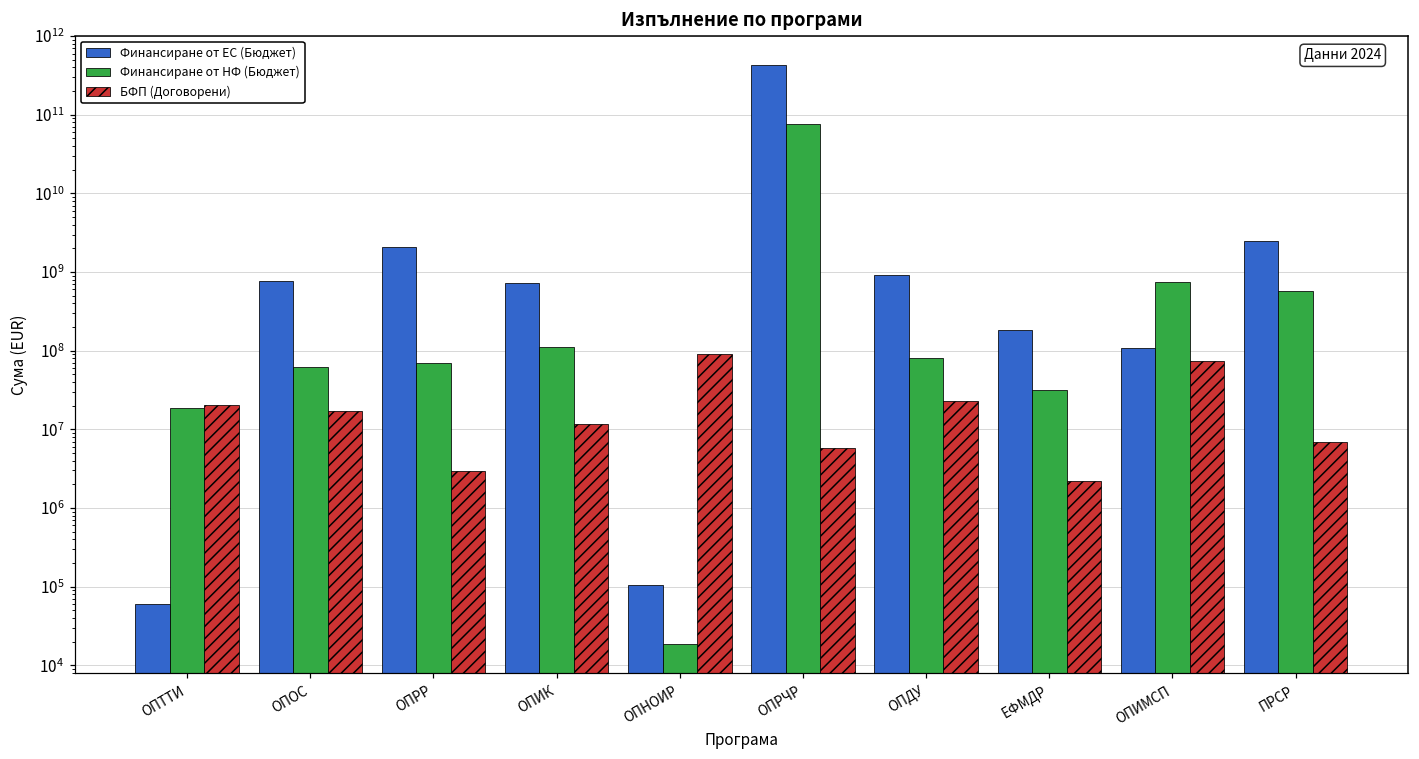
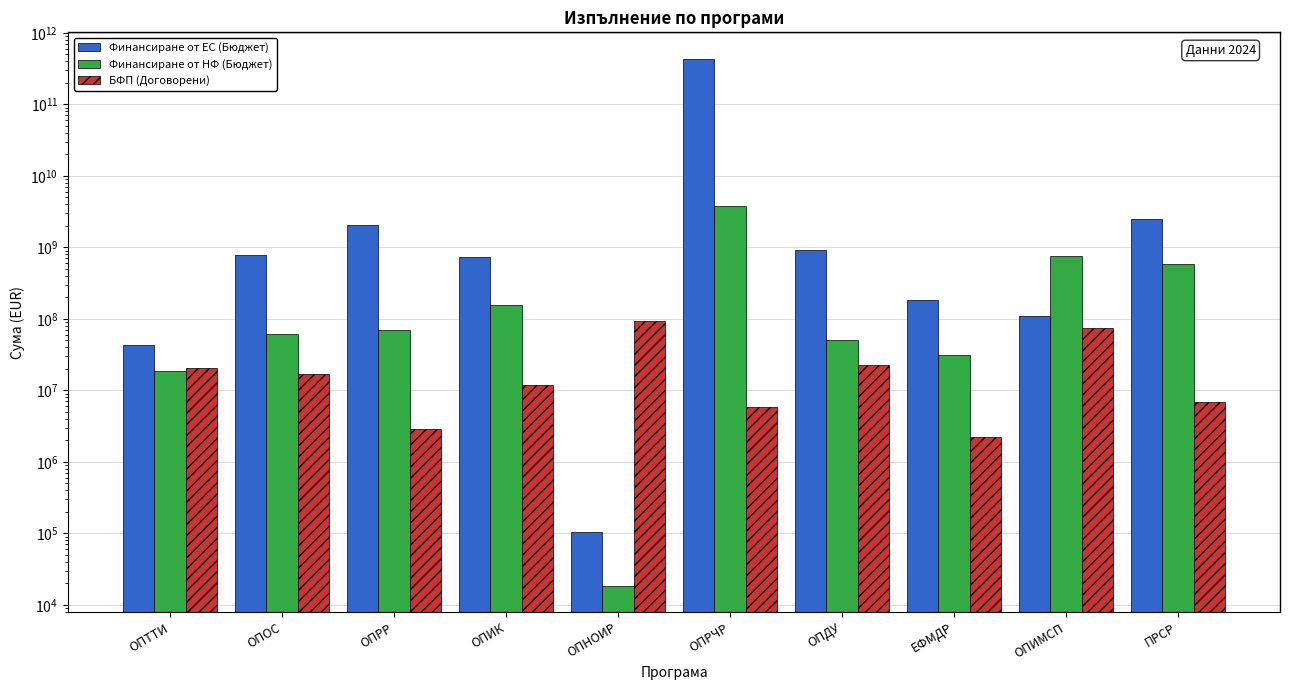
Финансиране от ЕС (Бюджет), ОПТТИ: 60000 -> 40000000
Финансиране от НФ (Бюджет), ОПИК: 110000000 -> 150000000
Финансиране от НФ (Бюджет), ОПРЧР: 80000000000 -> 4000000000
Финансиране от НФ (Бюджет), ОПДУ: 80000000 -> 50000000
